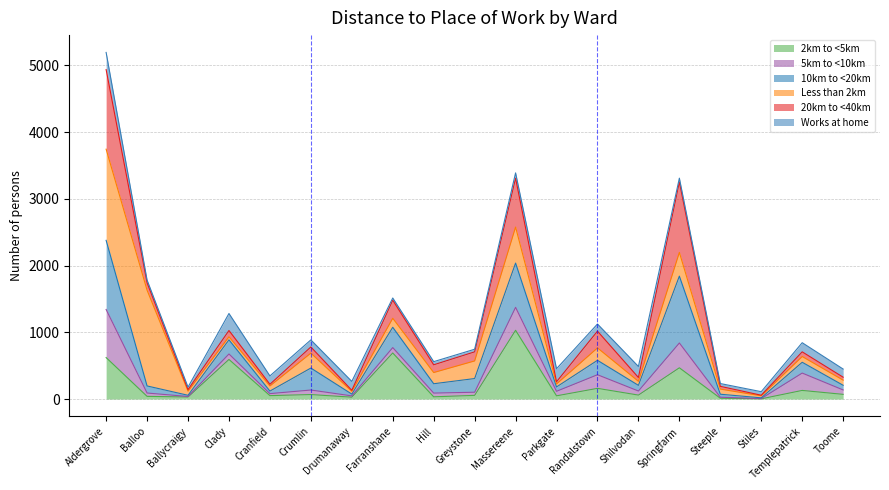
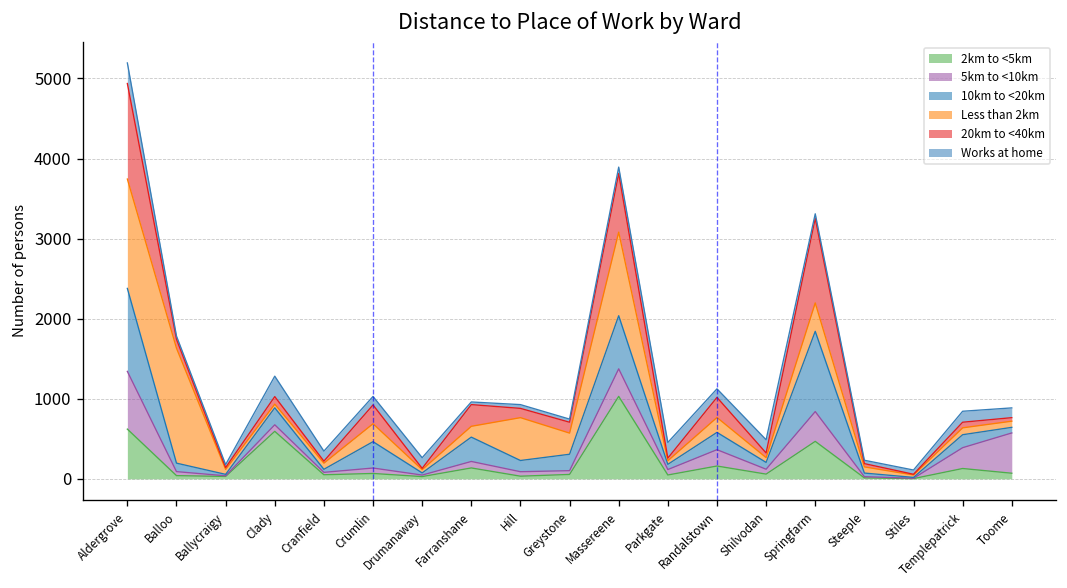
20km to <40km, Crumlin: 100 -> 200
2km to <5km, Farranshane: 700 -> 100
Less than 2km, Hill: 200 -> 500
Less than 2km, Massereene: 500 -> 1000
5km to <10km, Toome: 100 -> 500
